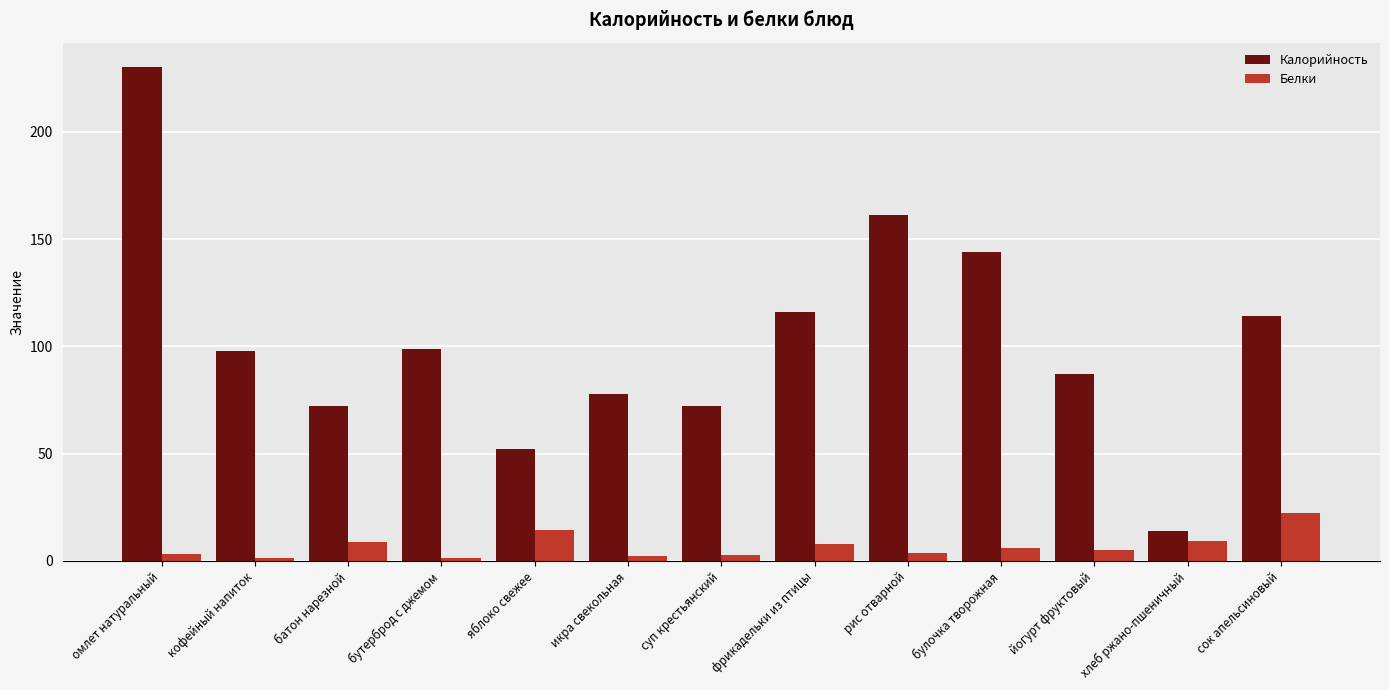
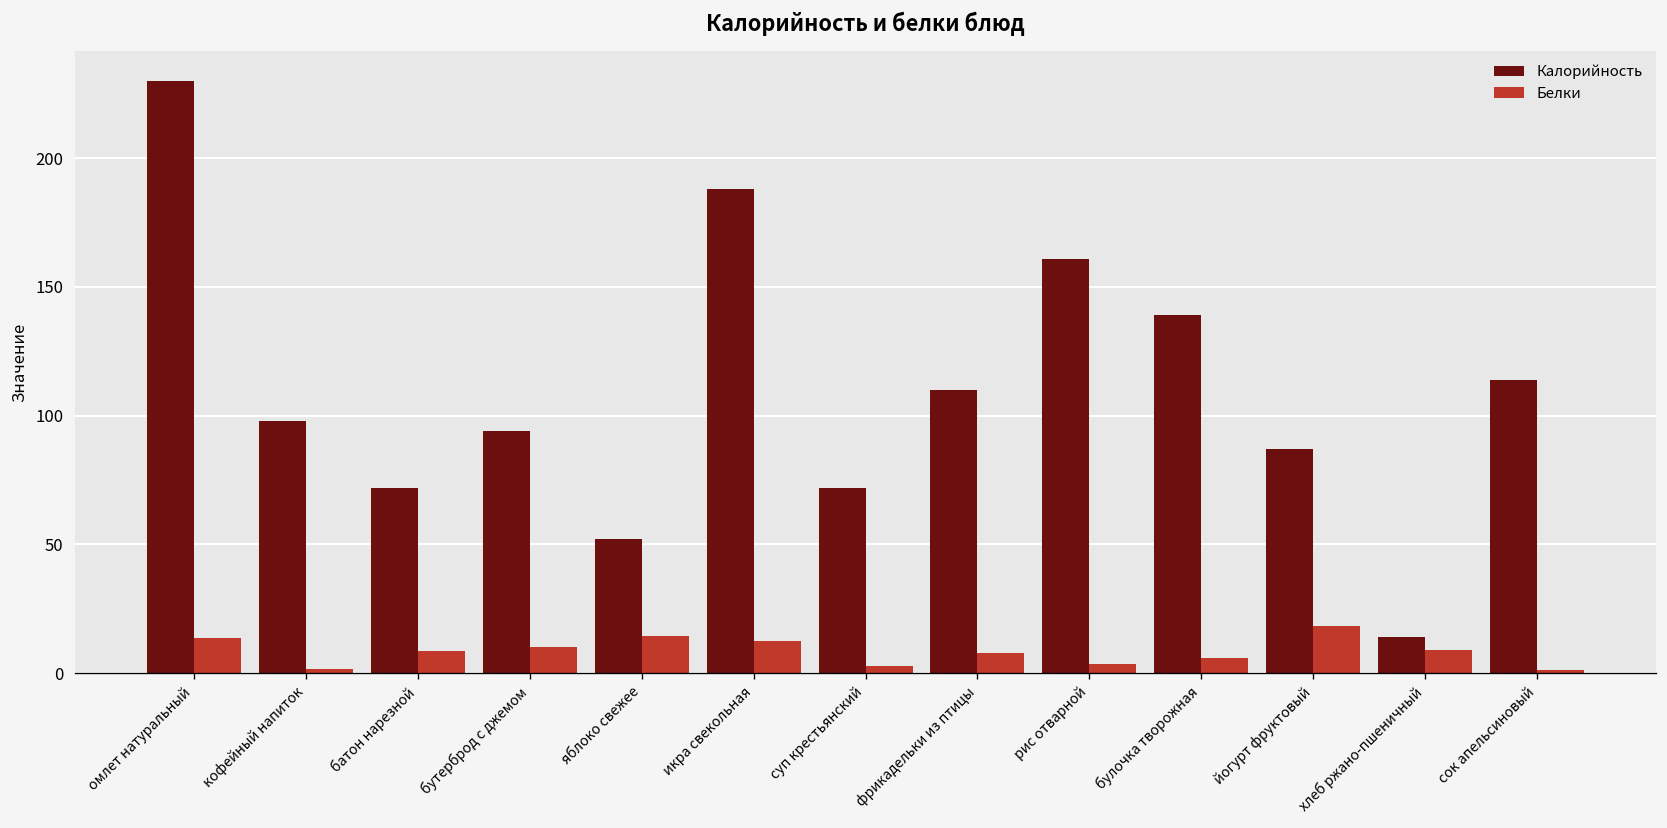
Белки, омлет натуральный: 3 -> 14
Калорийность, бутерброд с джемом: 99 -> 94
Белки, бутерброд с джемом: 1 -> 10
Калорийность, икра свекольная: 78 -> 188
Белки, икра свекольная: 3 -> 12
Калорийность, фрикадельки из птицы: 116 -> 110
Калорийность, булочка творожная: 144 -> 139
Белки, йогурт фруктовый: 5 -> 19
Белки, сок апельсиновый: 23 -> 1
